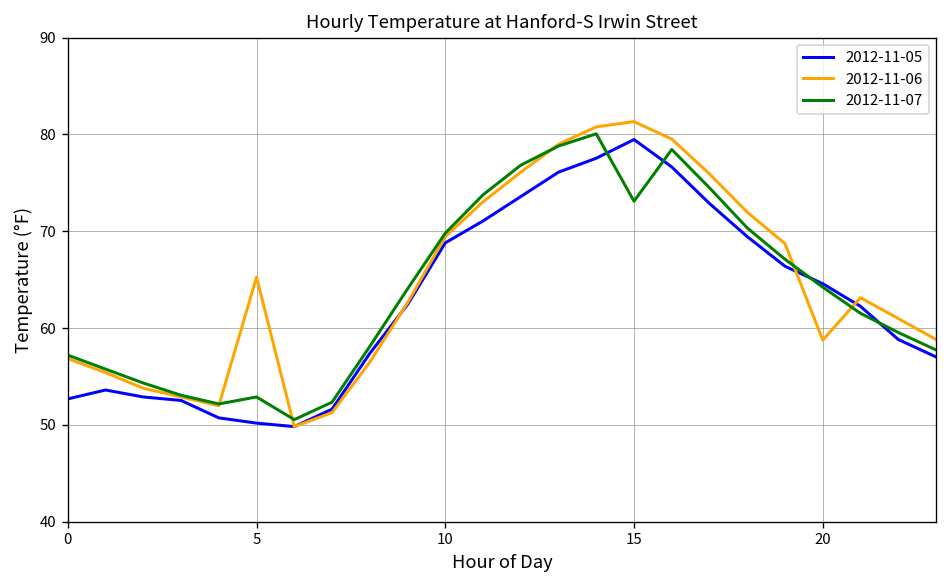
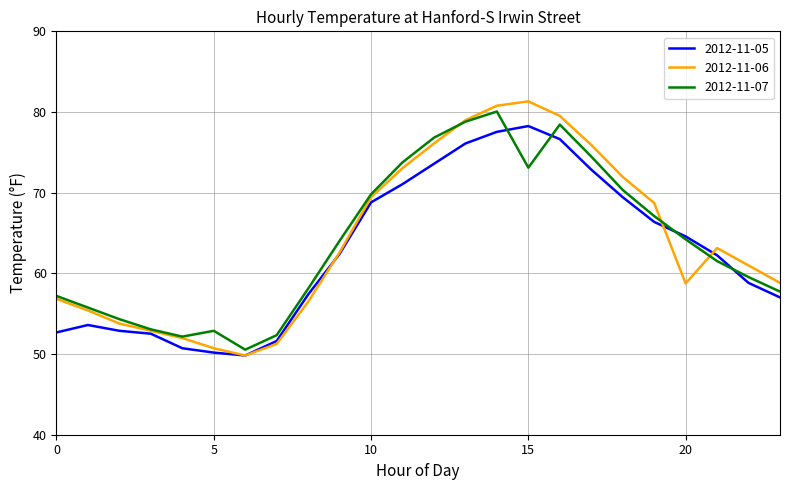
2012-11-06, 5: 65 -> 51
2012-11-05, 15: 79 -> 78
